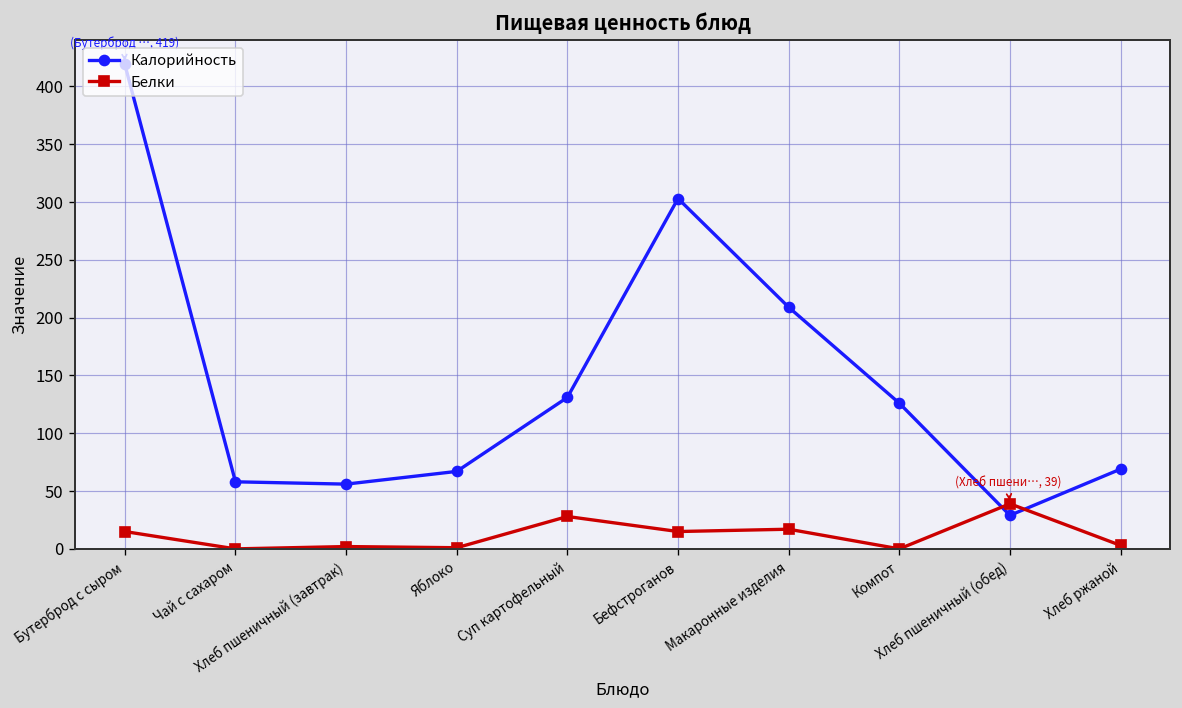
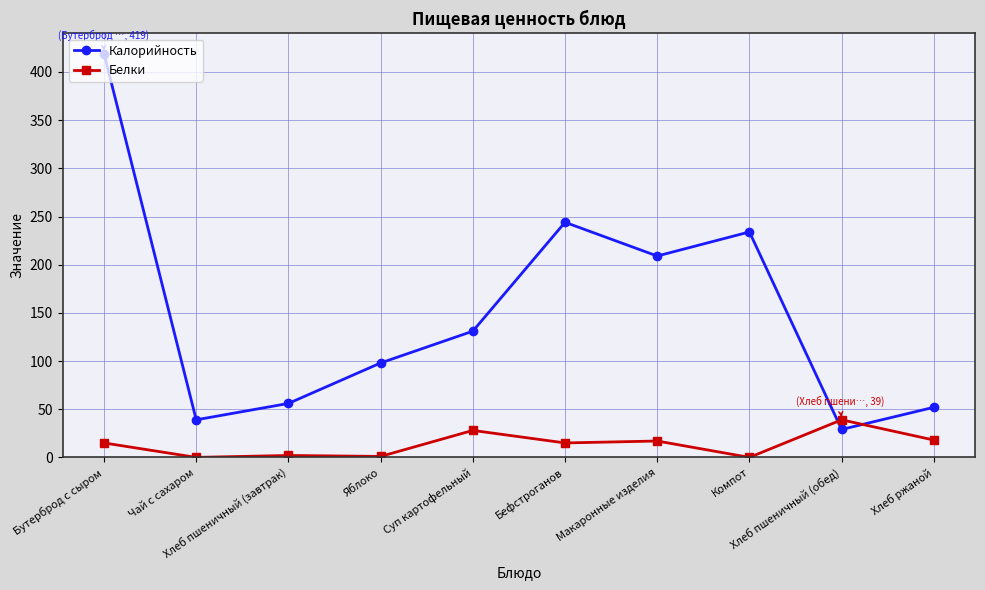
Калорийность, Чай с сахаром: 60 -> 40
Калорийность, Яблоко: 70 -> 100
Калорийность, Бефстроганов: 300 -> 240
Калорийность, Компот: 130 -> 230
Калорийность, Хлеб ржаной: 70 -> 50
Белки, Хлеб ржаной: 0 -> 20
